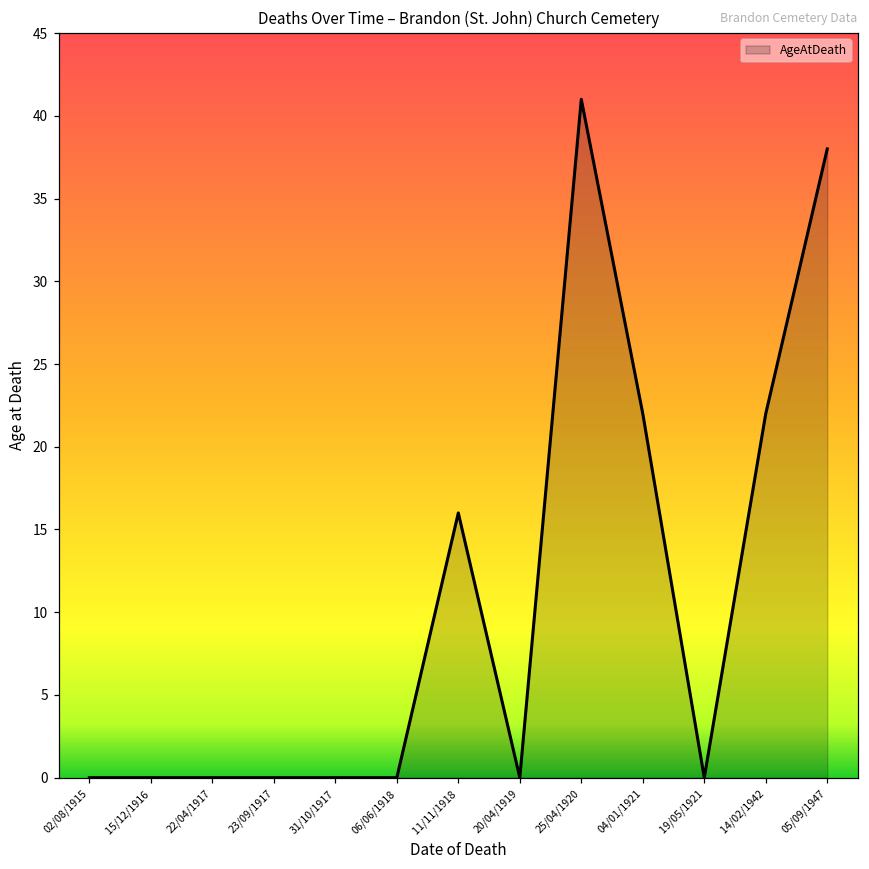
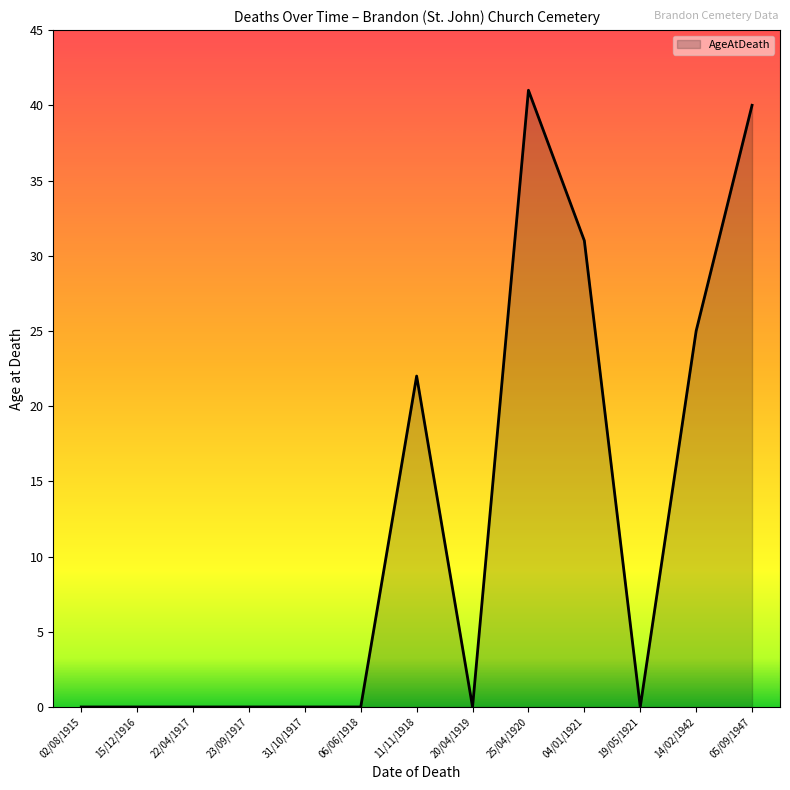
11/11/1918: 16 -> 22
04/01/1921: 22 -> 31
14/02/1942: 22 -> 25
05/09/1947: 38 -> 40
